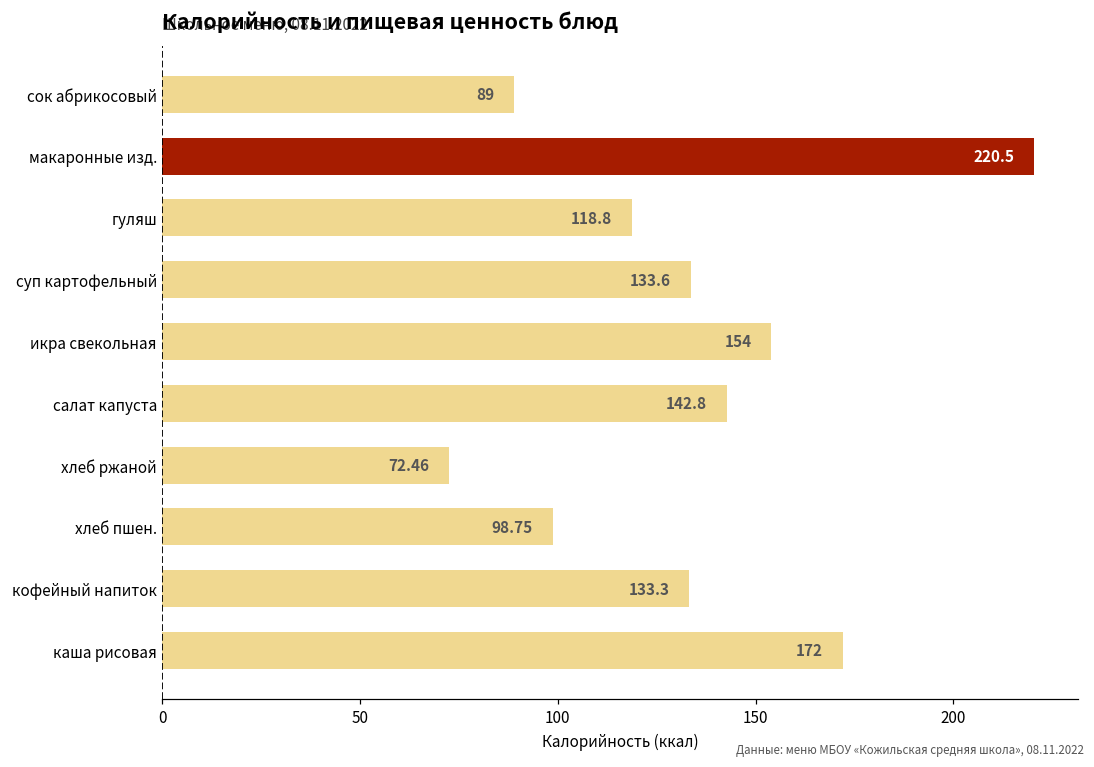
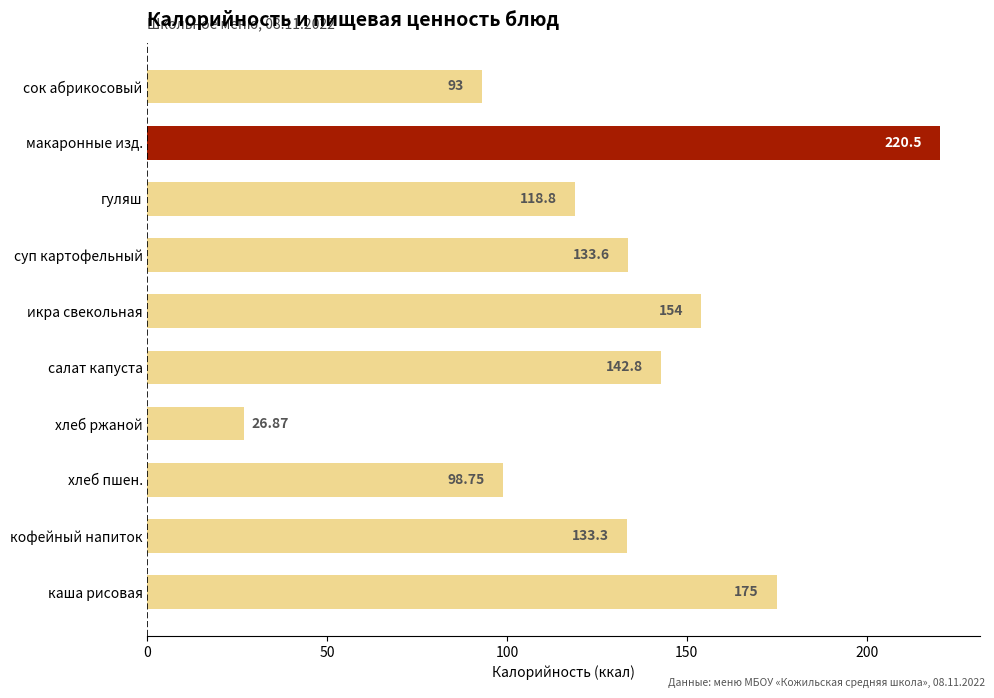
сок абрикосовый: 89 -> 93
хлеб ржаной: 72.46 -> 26.87
каша рисовая: 172 -> 175
